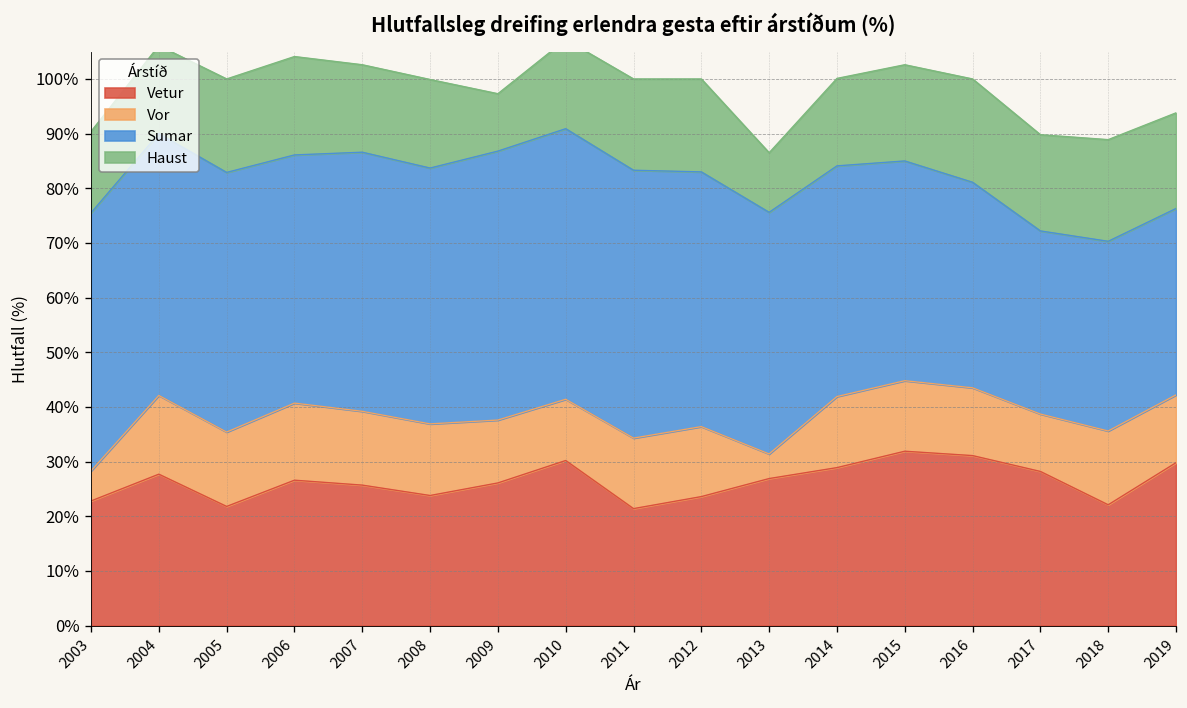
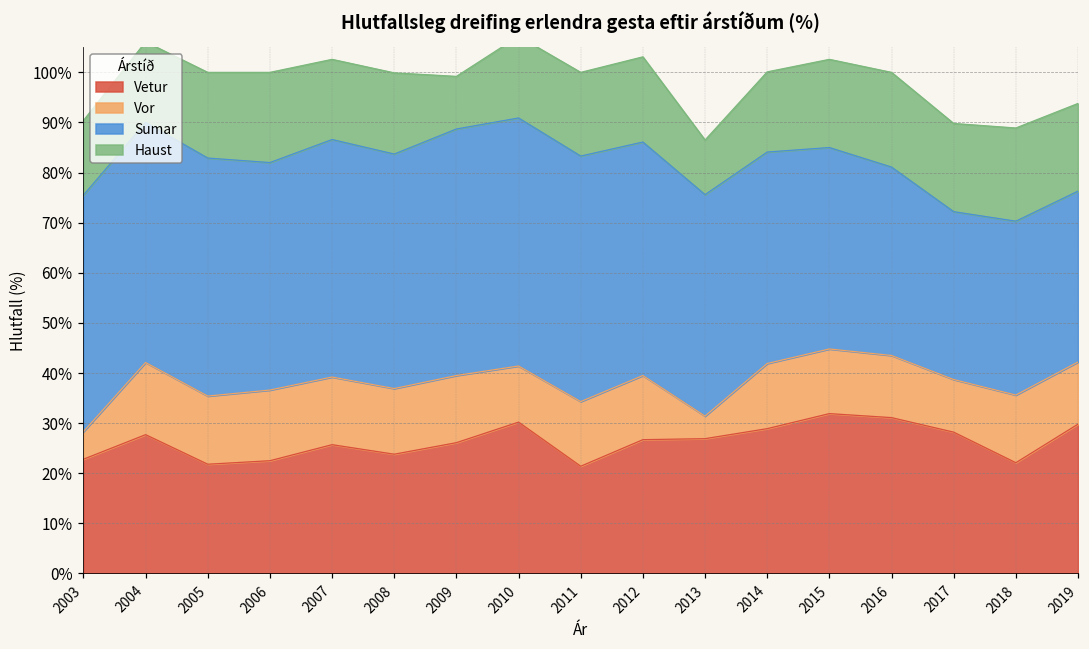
Vetur, 2006: 27% -> 23%
Vor, 2009: 12% -> 13%
Vetur, 2012: 24% -> 27%
